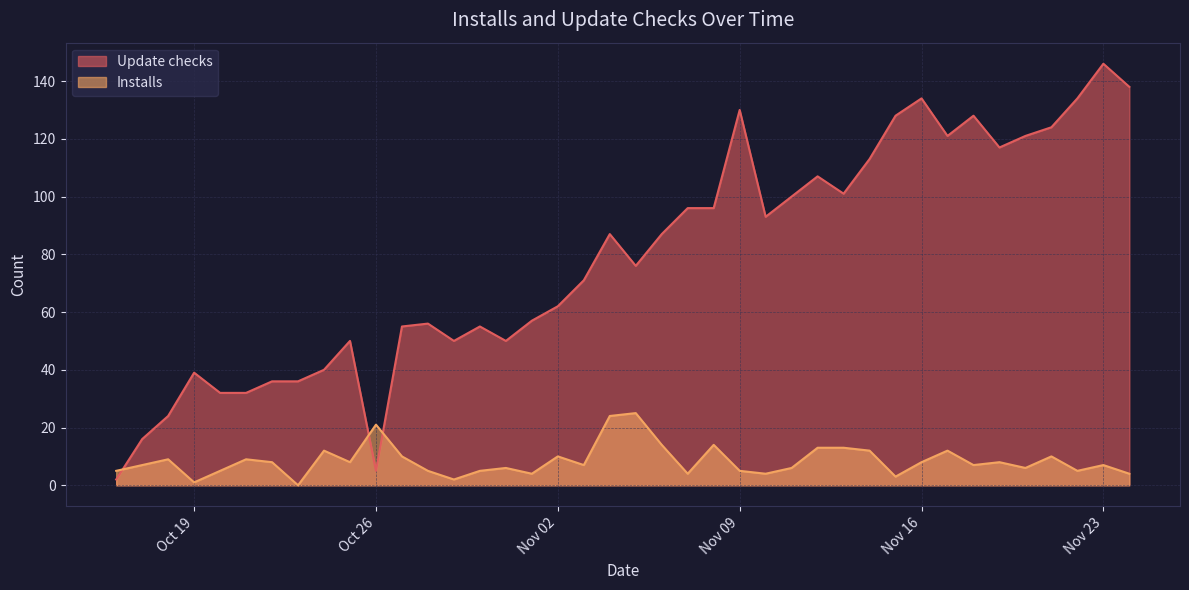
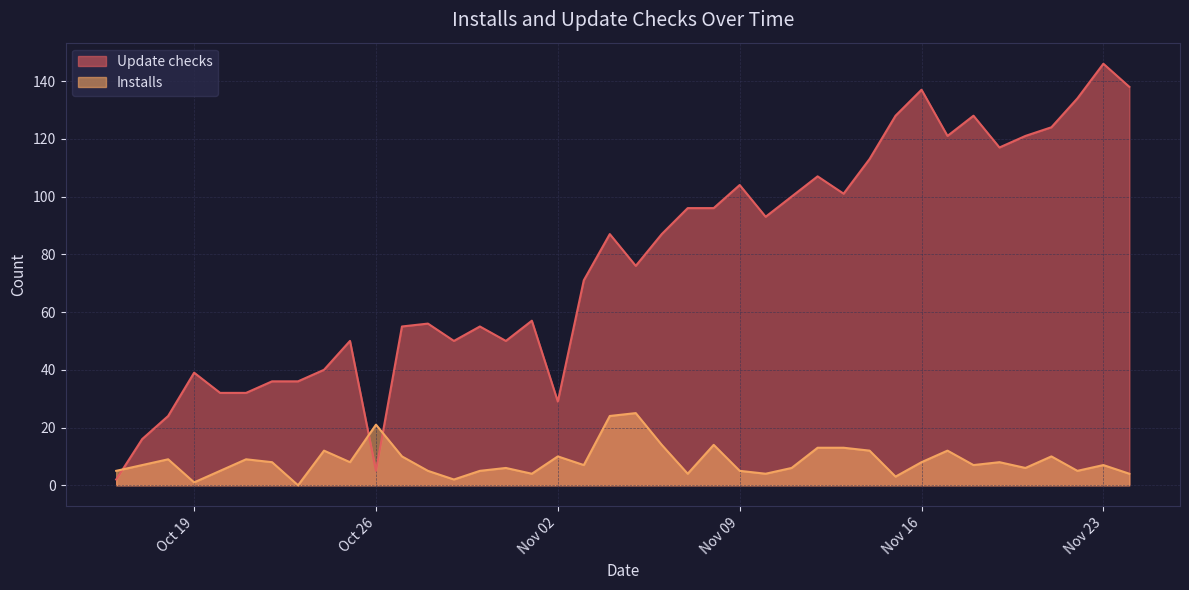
Update checks, Nov 02: 62 -> 29
Update checks, Nov 09: 130 -> 104
Update checks, Nov 16: 134 -> 137
